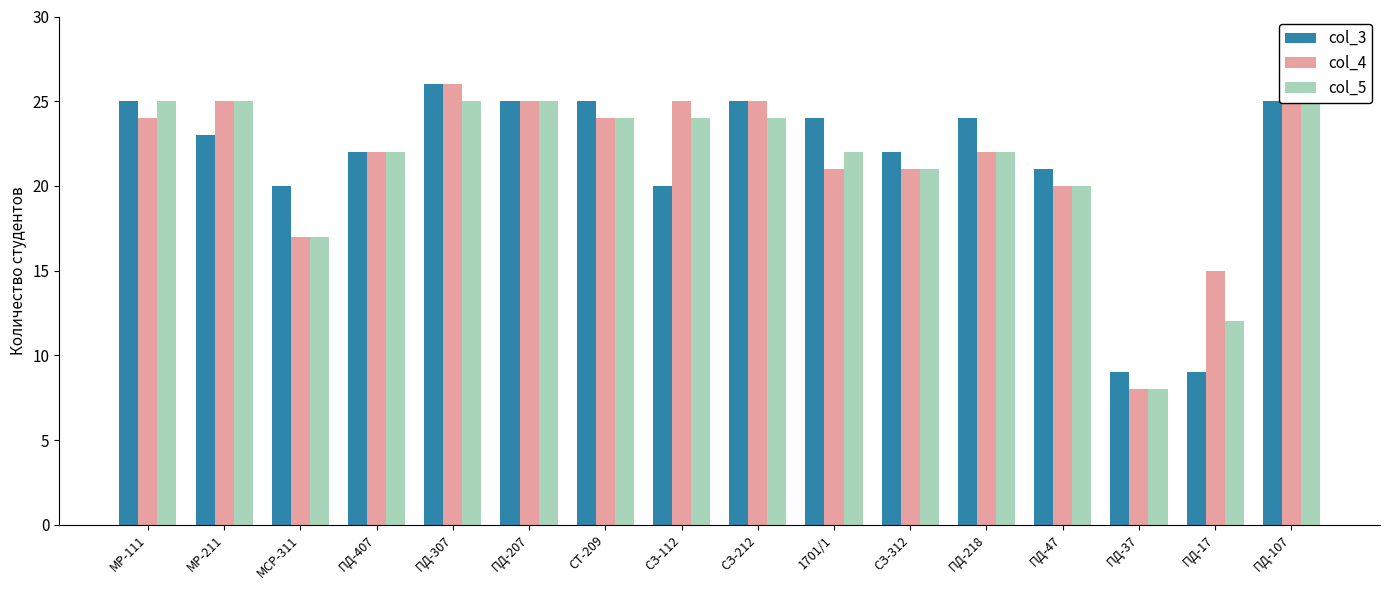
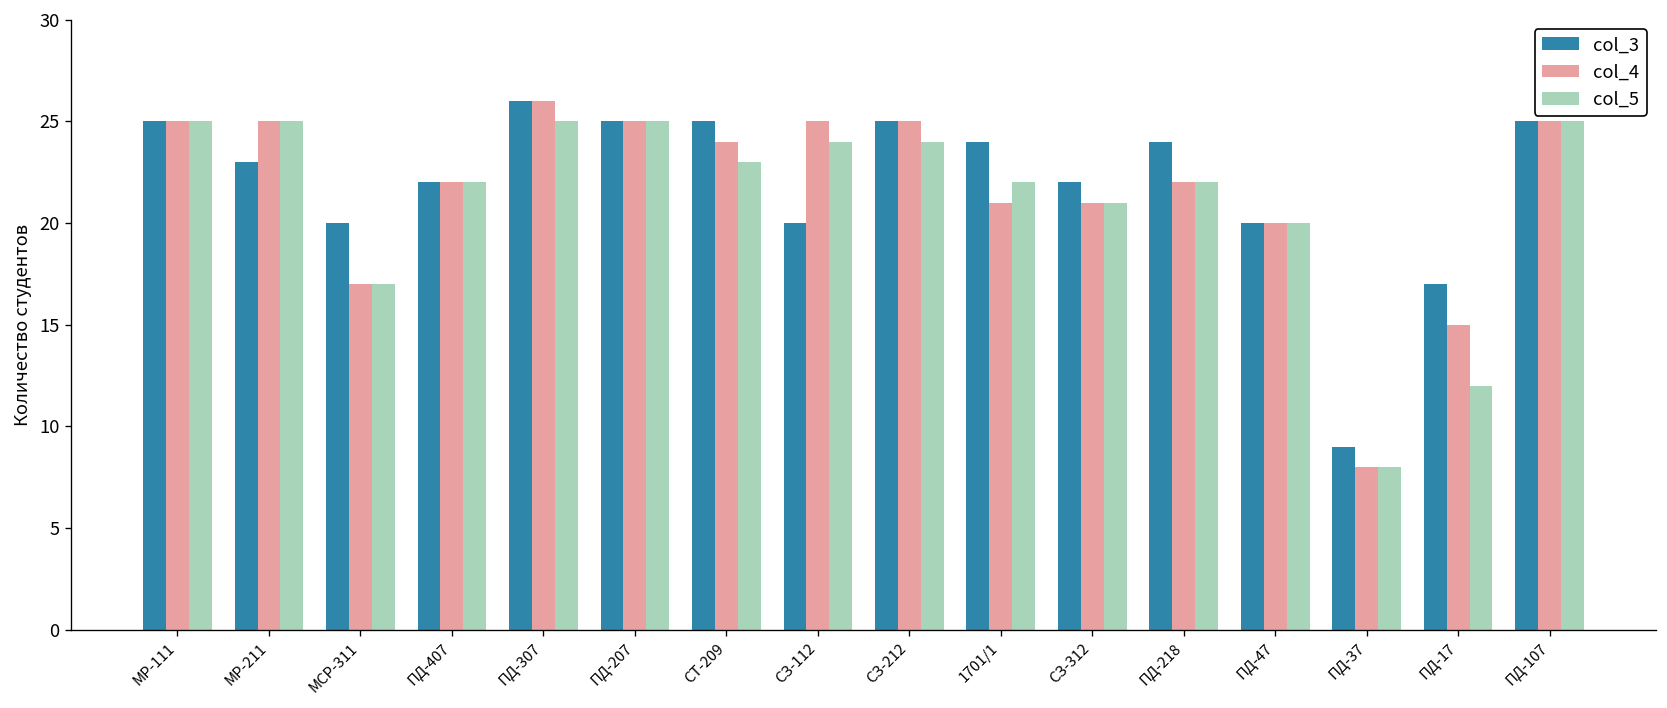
col_4, МР-111: 24 -> 25
col_5, СТ-209: 24 -> 23
col_3, ПД-47: 21 -> 20
col_3, ПД-17: 9 -> 17
